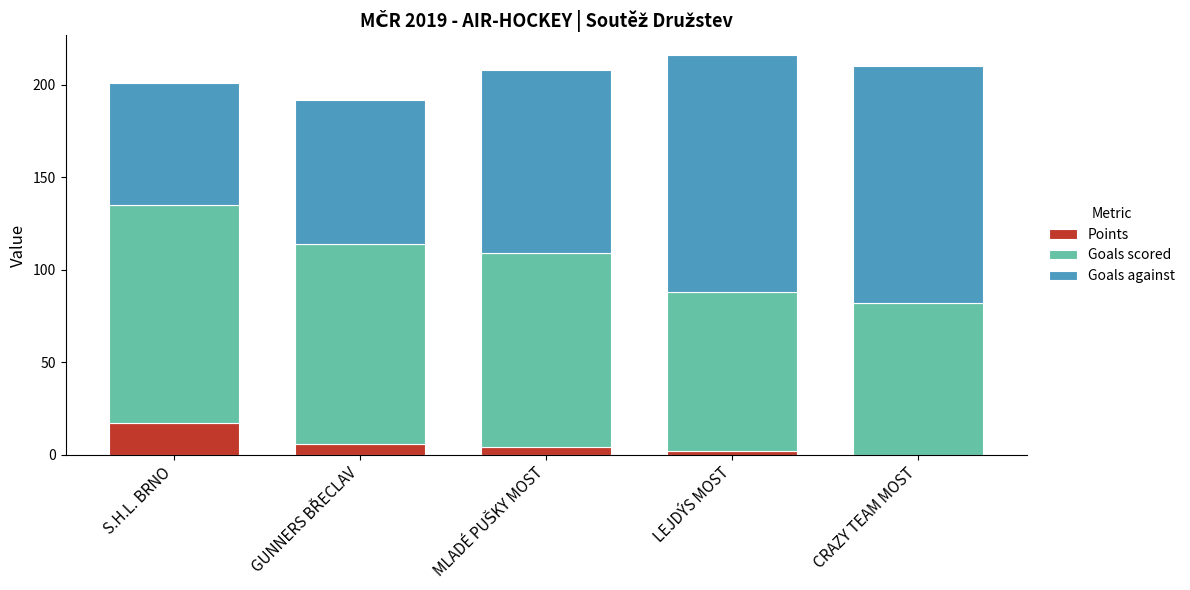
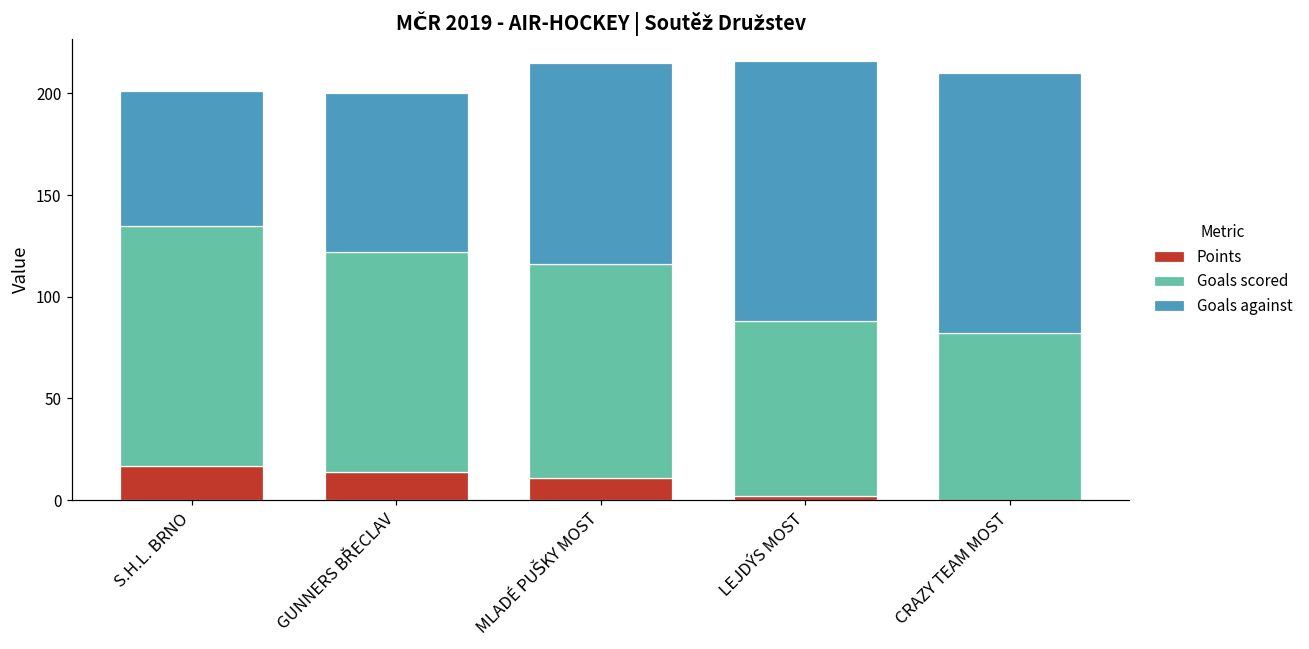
Points, GUNNERS BŘECLAV: 6 -> 14
Points, MLADÉ PUŠKY MOST: 4 -> 11
